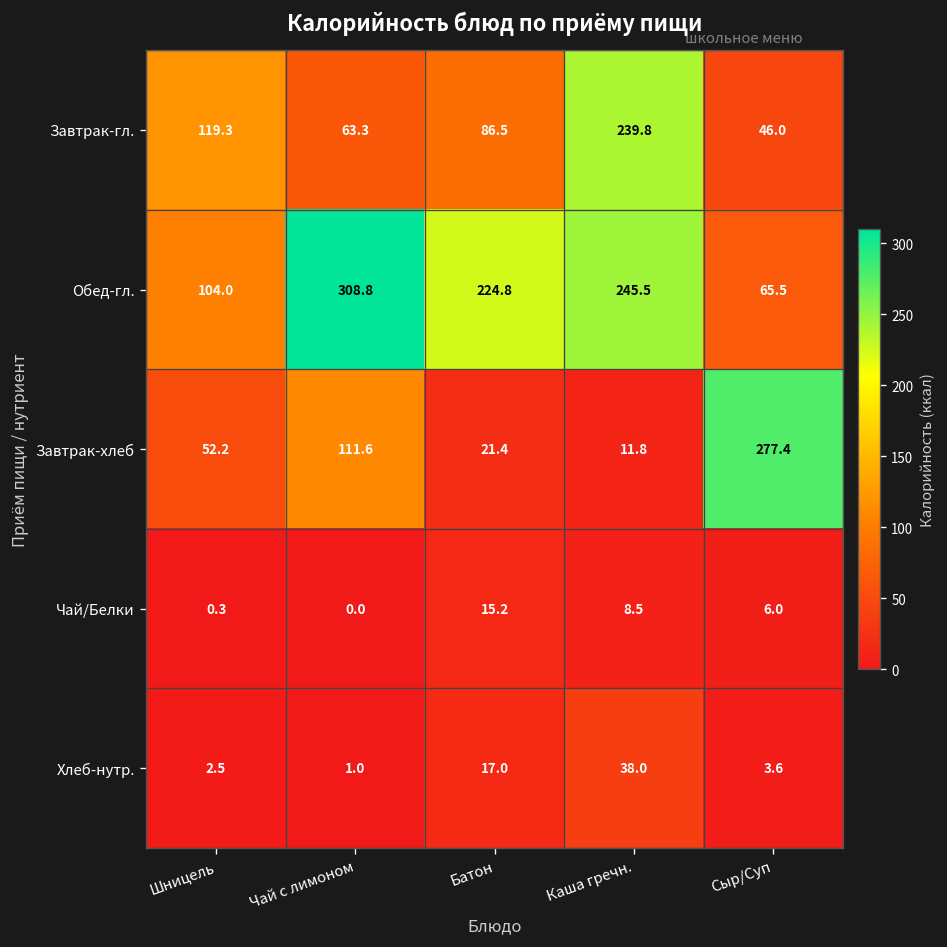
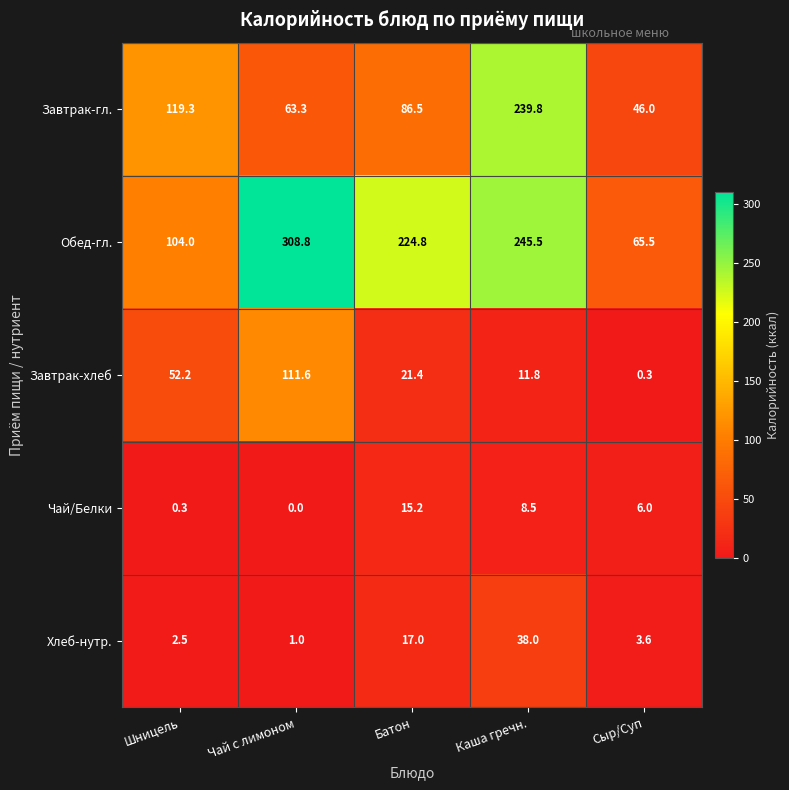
Завтрак-хлеб, Сыр/Суп: 277.4 -> 0.3
